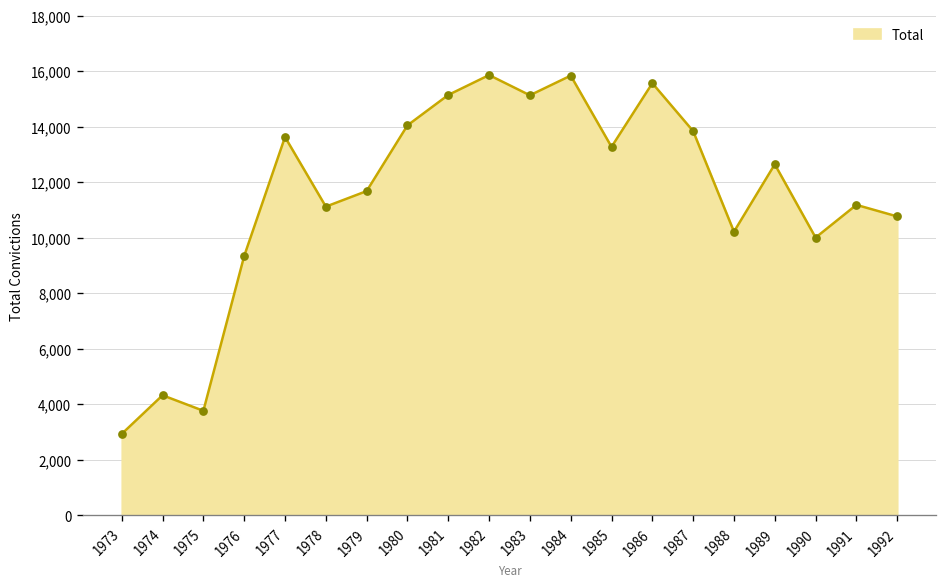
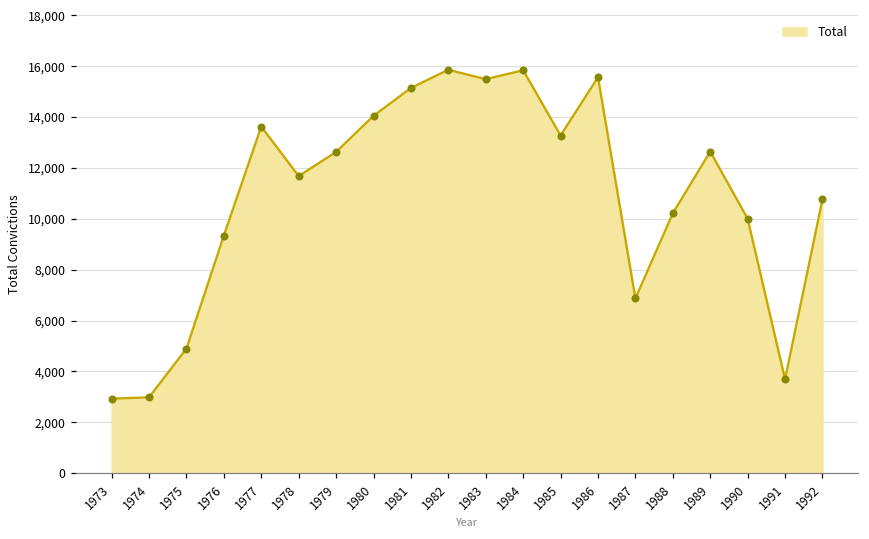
1974: 4,300 -> 3,000
1975: 3,800 -> 4,900
1978: 11,100 -> 11,700
1979: 11,700 -> 12,600
1983: 15,100 -> 15,500
1987: 13,800 -> 6,900
1991: 11,200 -> 3,700
